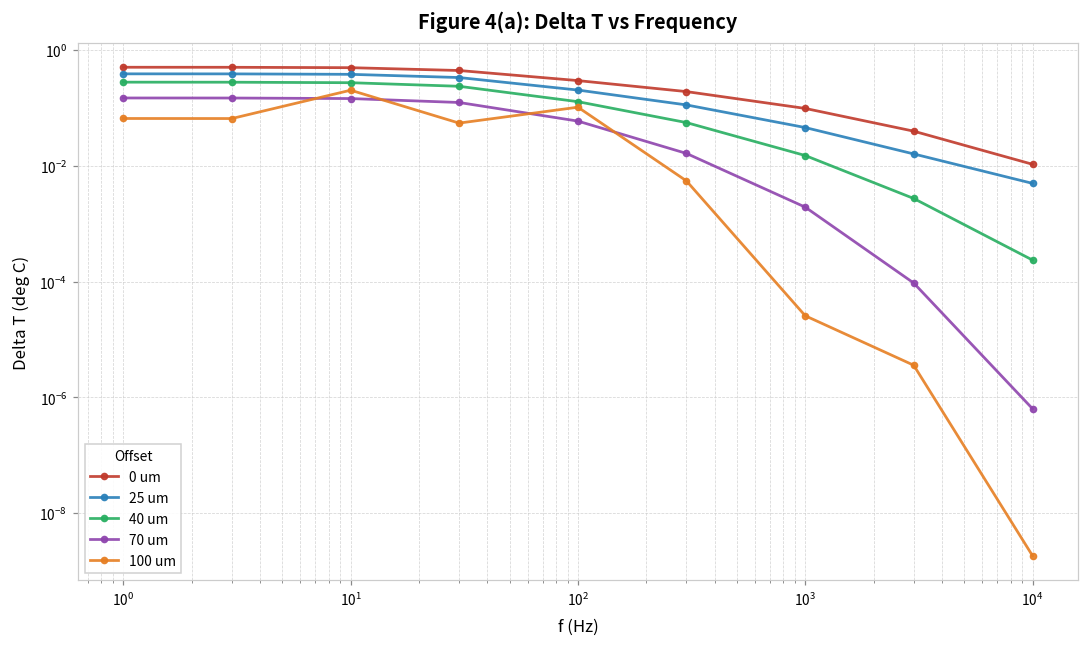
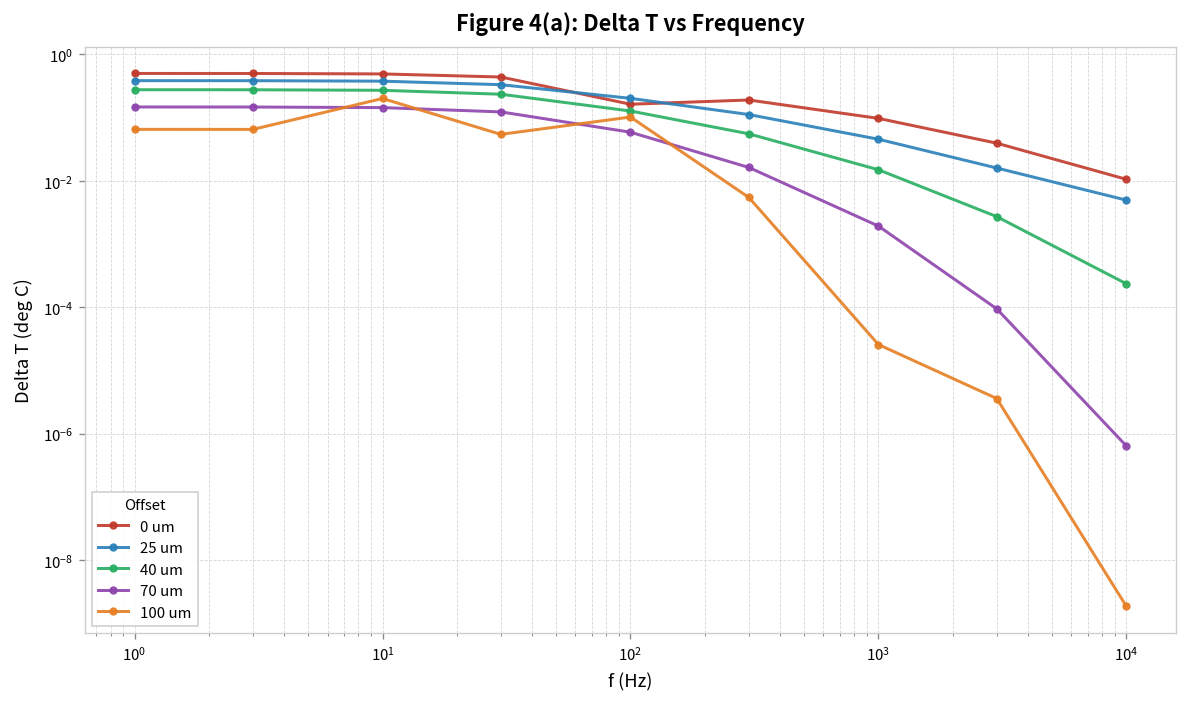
0 um, 10^2: 0.3 -> 0.16
